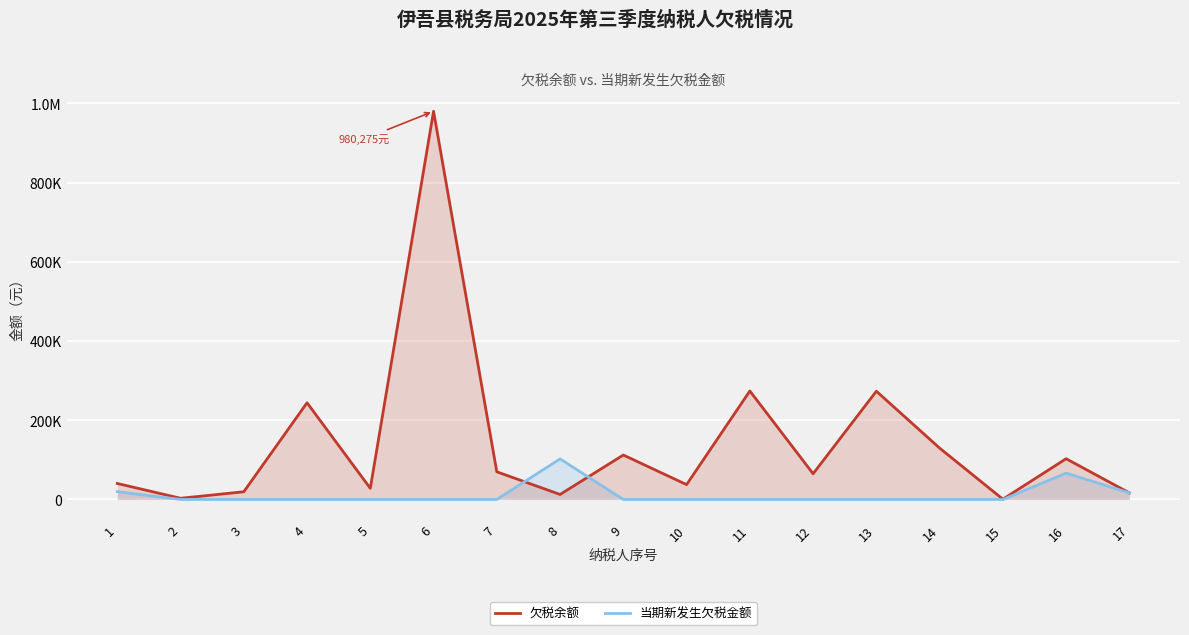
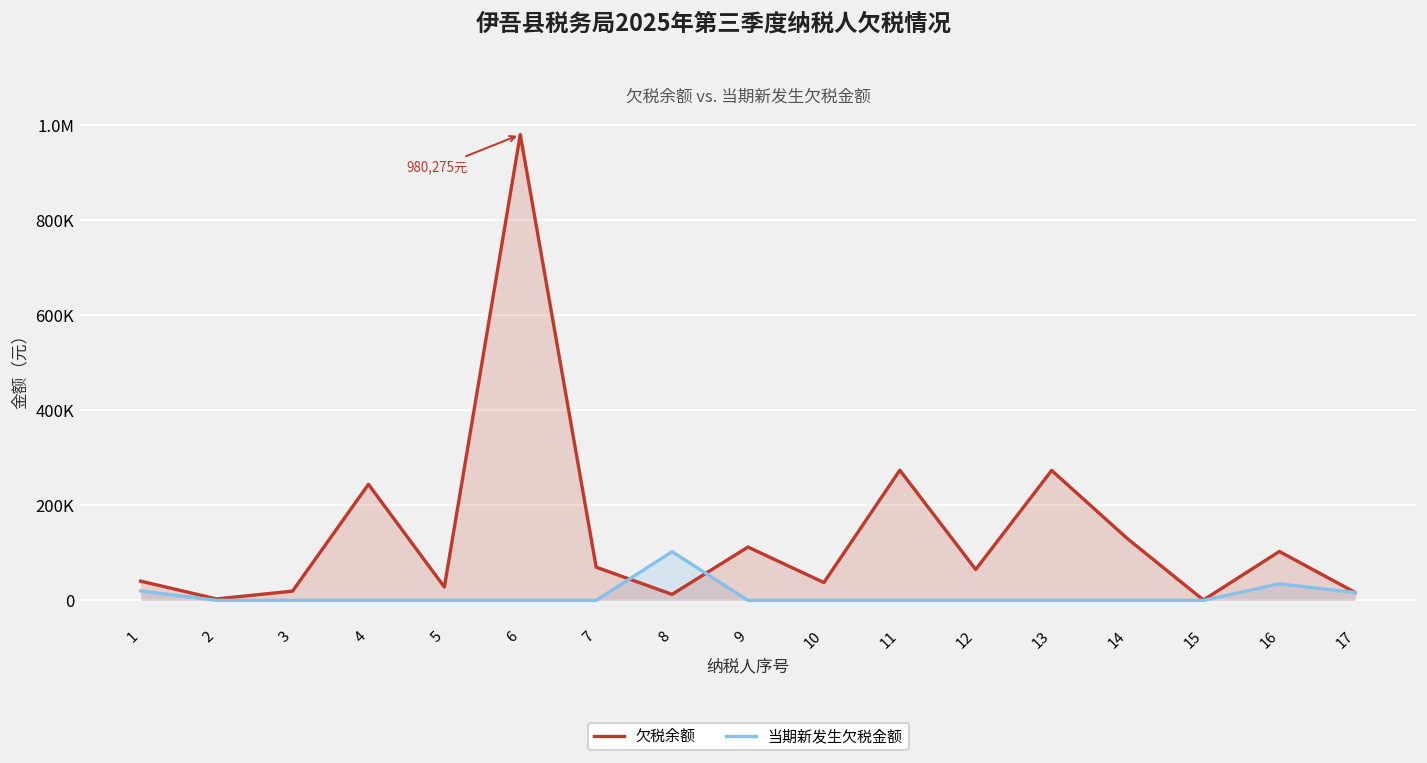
当期新发生欠税金额, 16: 70000 -> 30000
